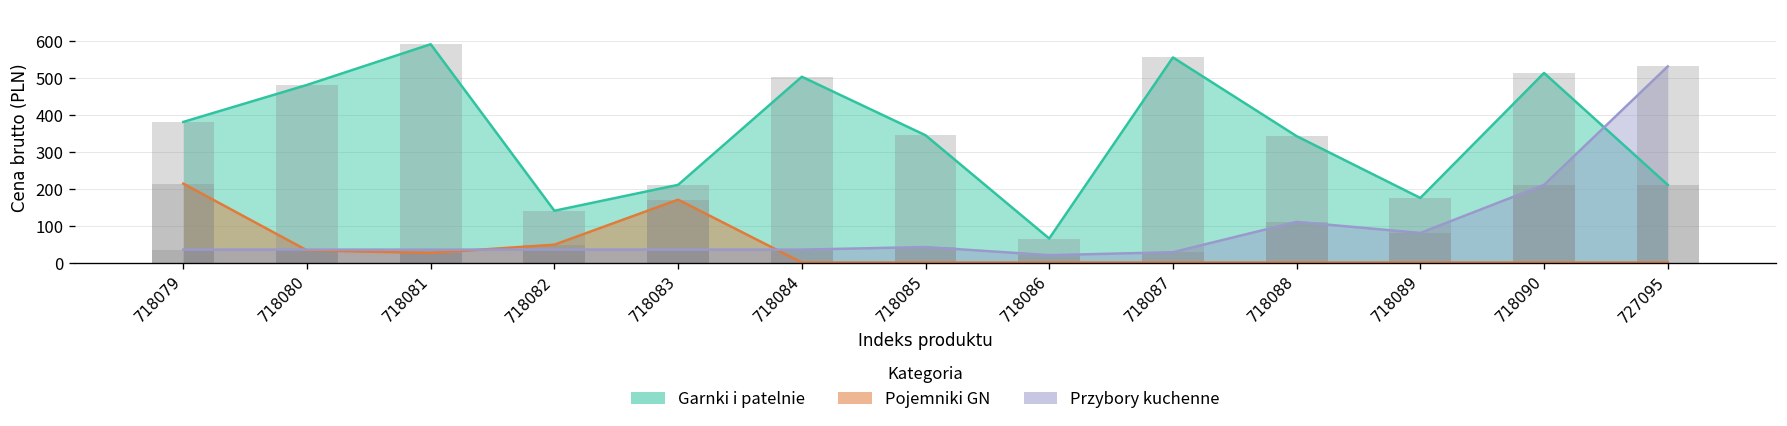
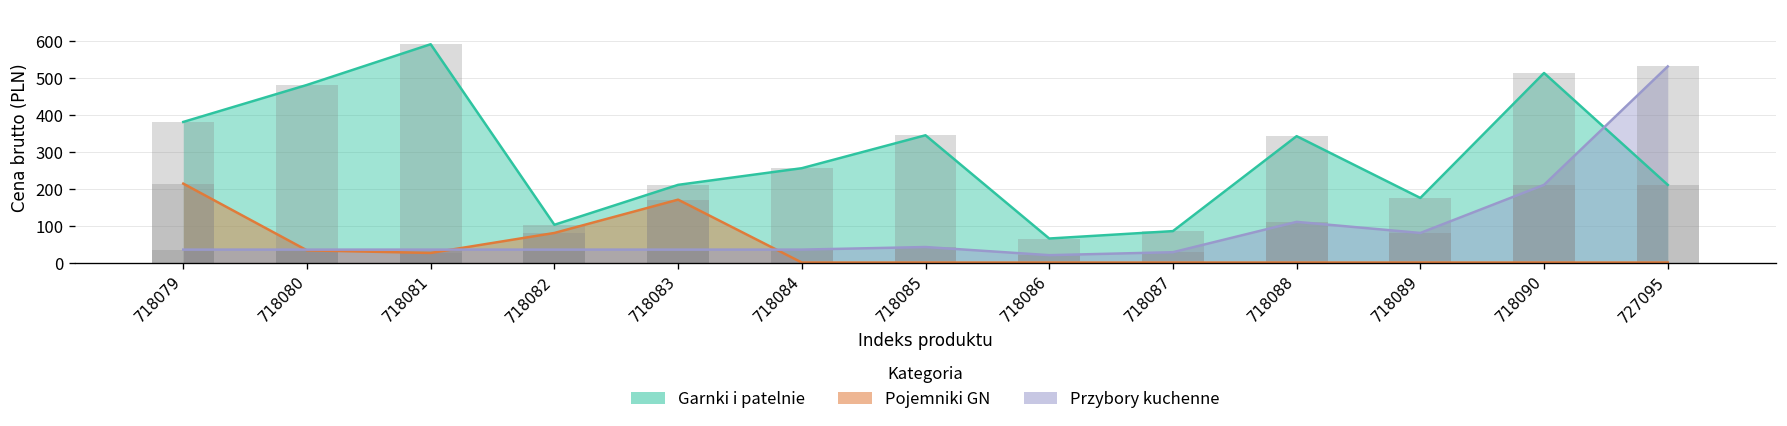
Garnki i patelnie, 718082: 140 -> 100
Pojemniki GN, 718082: 50 -> 80
Garnki i patelnie, 718084: 500 -> 250
Garnki i patelnie, 718087: 550 -> 80
